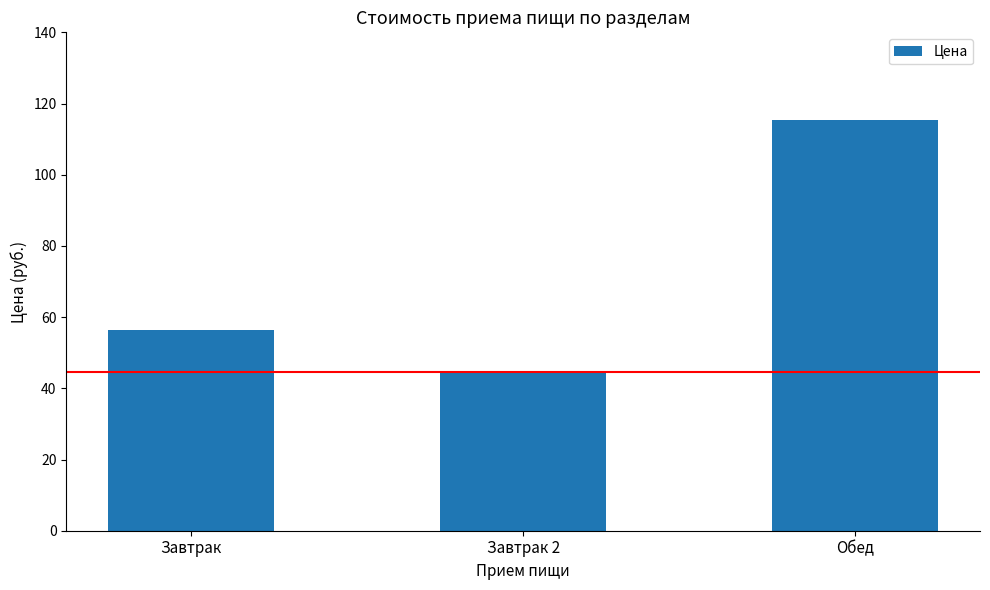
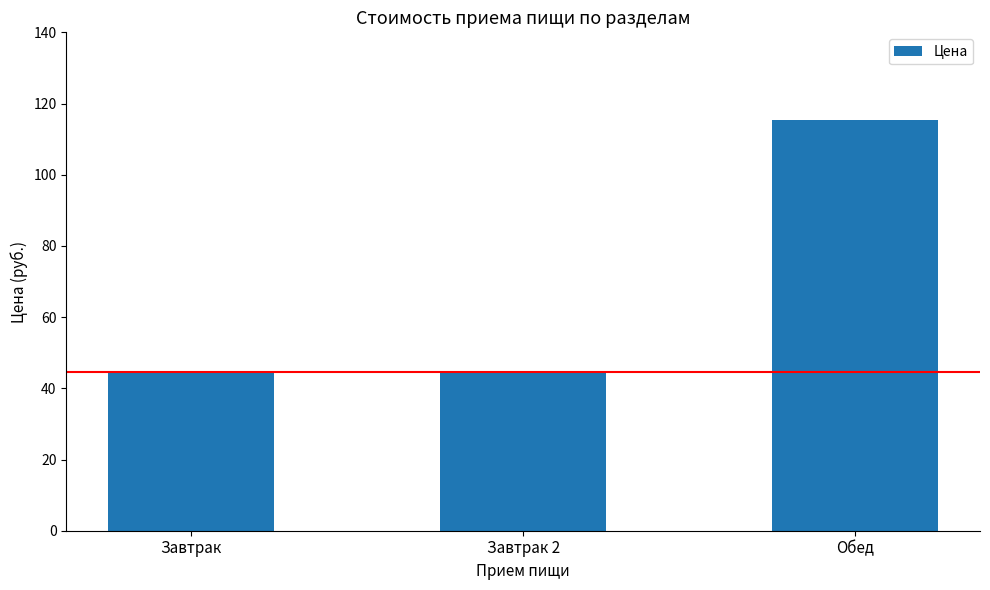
Завтрак: 56 -> 45
